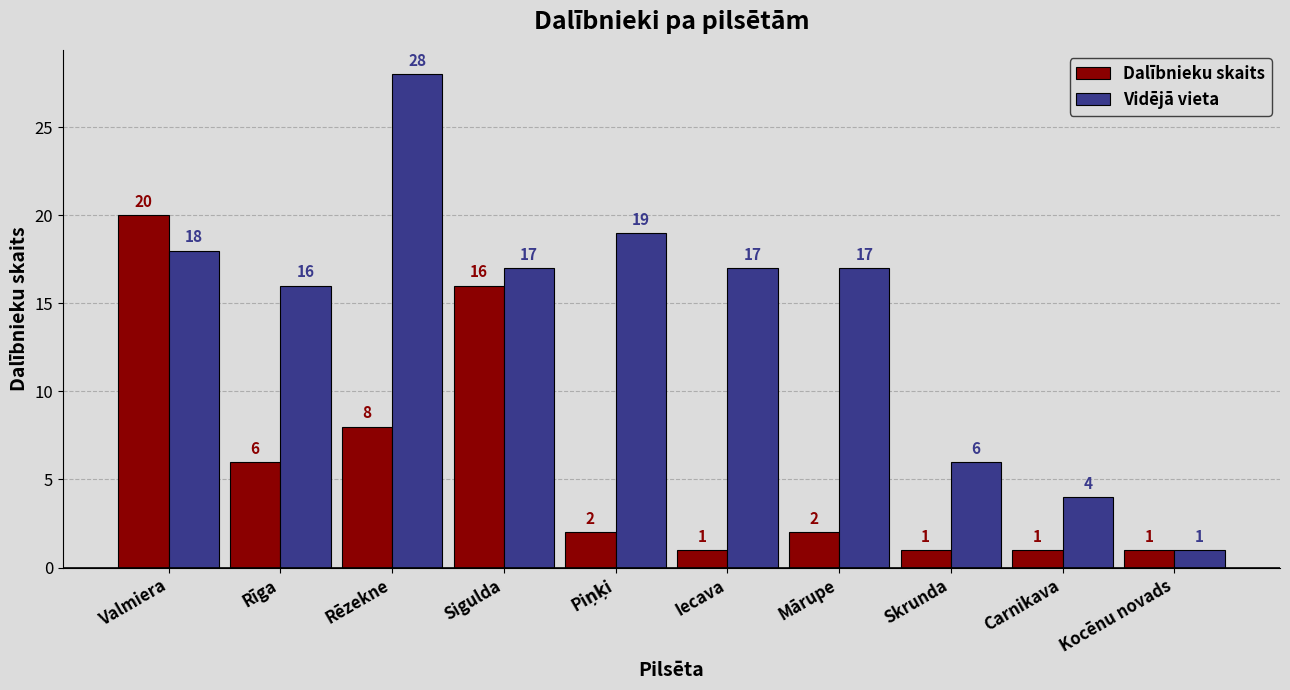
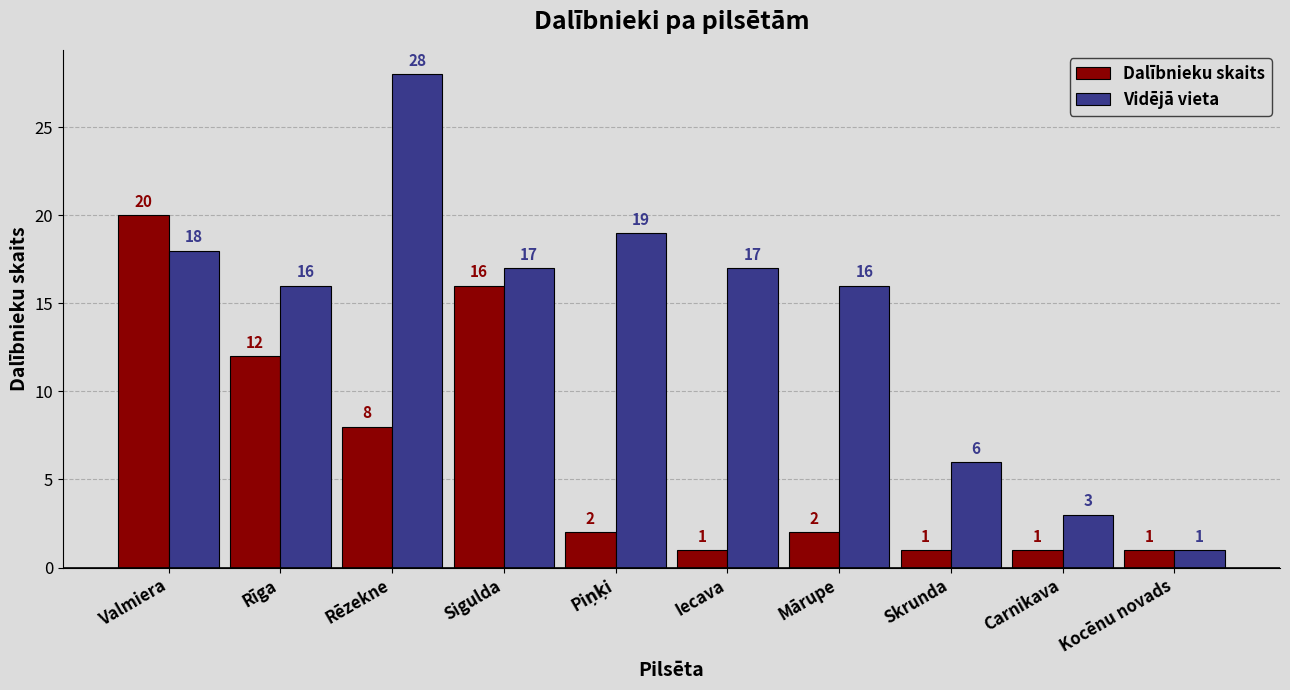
Dalībnieku skaits, Rīga: 6 -> 12
Vidējā vieta, Mārupe: 17 -> 16
Vidējā vieta, Carnikava: 4 -> 3
